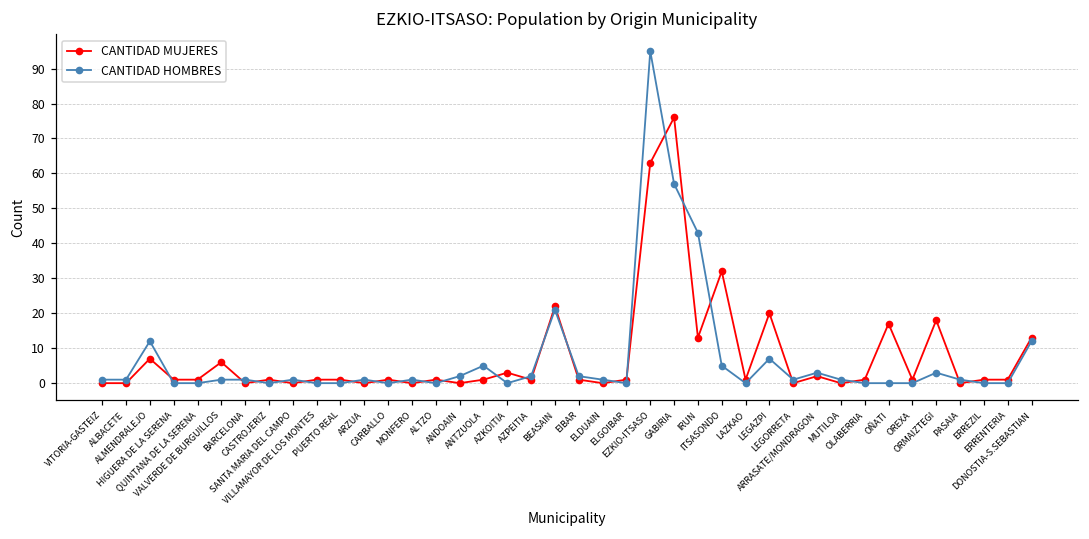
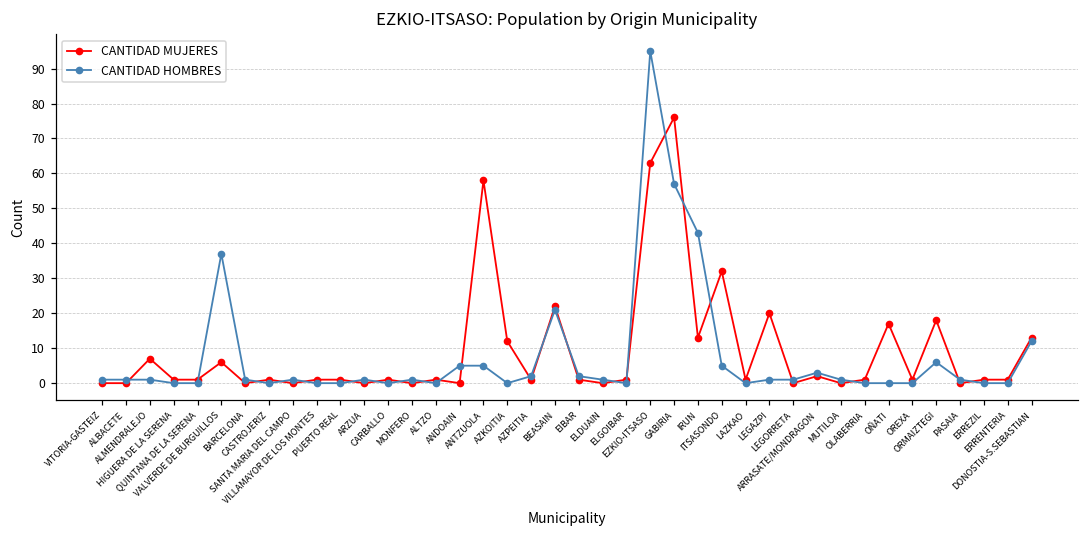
CANTIDAD HOMBRES, ALMENDRALEJO: 12 -> 1
CANTIDAD HOMBRES, VALVERDE DE BURGUILLOS: 1 -> 37
CANTIDAD HOMBRES, ANDOAIN: 2 -> 5
CANTIDAD MUJERES, ANTZUOLA: 1 -> 58
CANTIDAD MUJERES, AZKOITIA: 3 -> 12
CANTIDAD HOMBRES, LEGAZPI: 7 -> 1
CANTIDAD HOMBRES, ORMAIZTEGI: 3 -> 6
